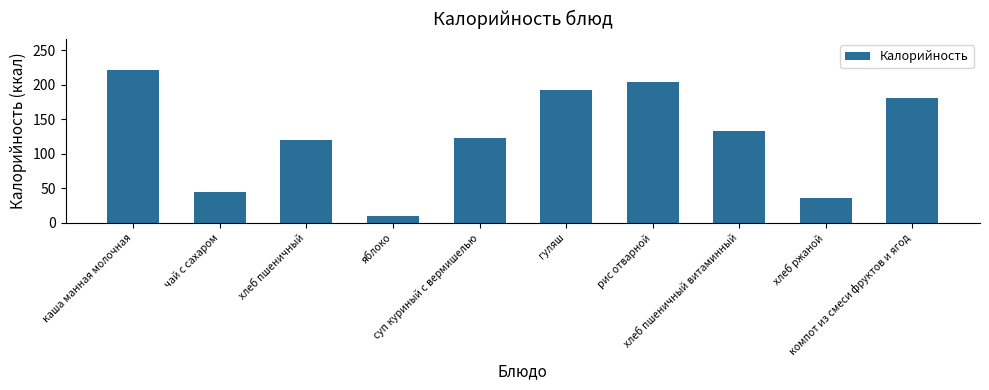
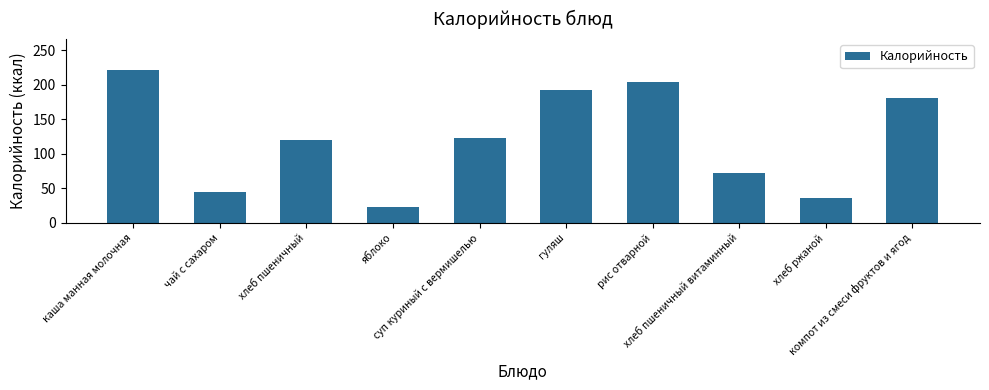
яблоко: 10 -> 20
хлеб пшеничный витаминный: 130 -> 70
